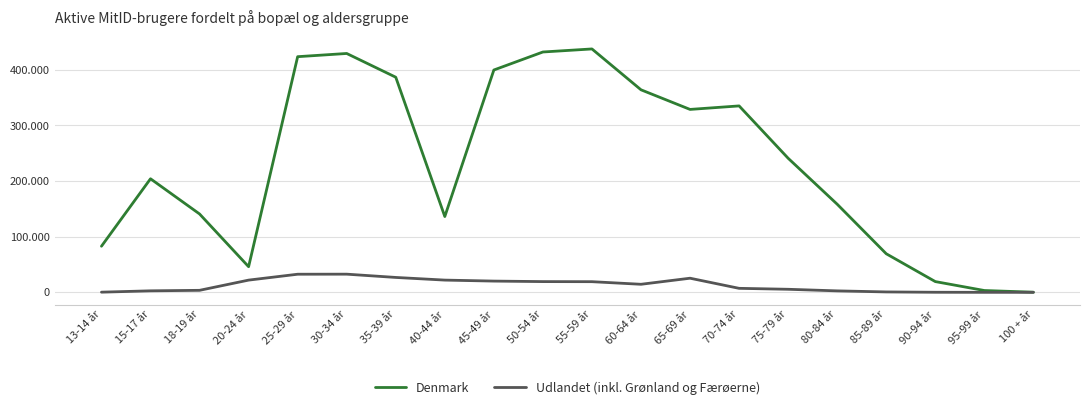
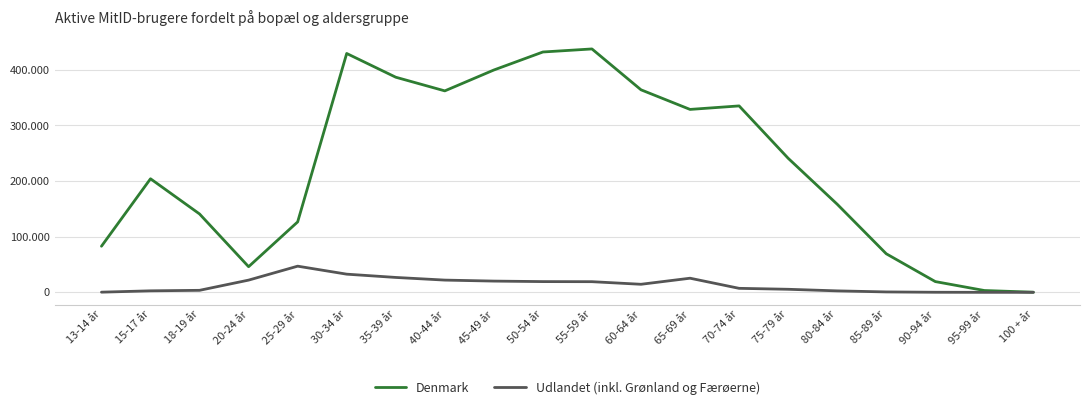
Denmark, 25-29 år: 420 -> 130
Udlandet (inkl. Grønland og Færøerne), 25-29 år: 30 -> 50
Denmark, 40-44 år: 140 -> 360
